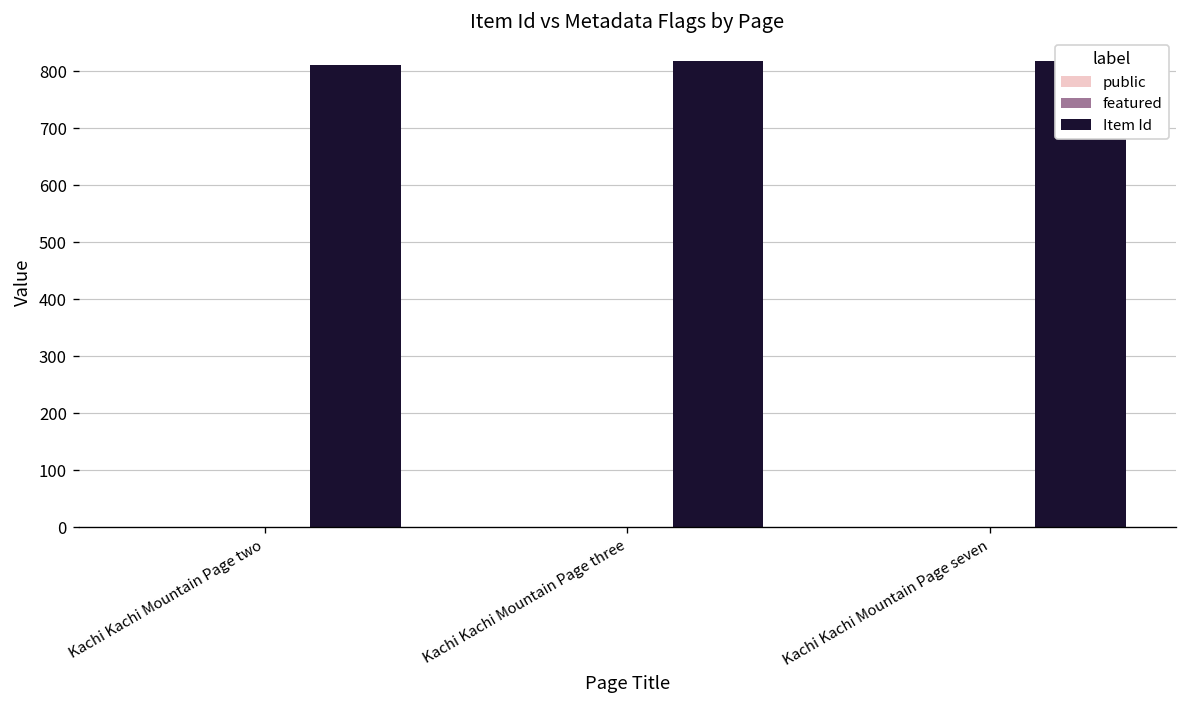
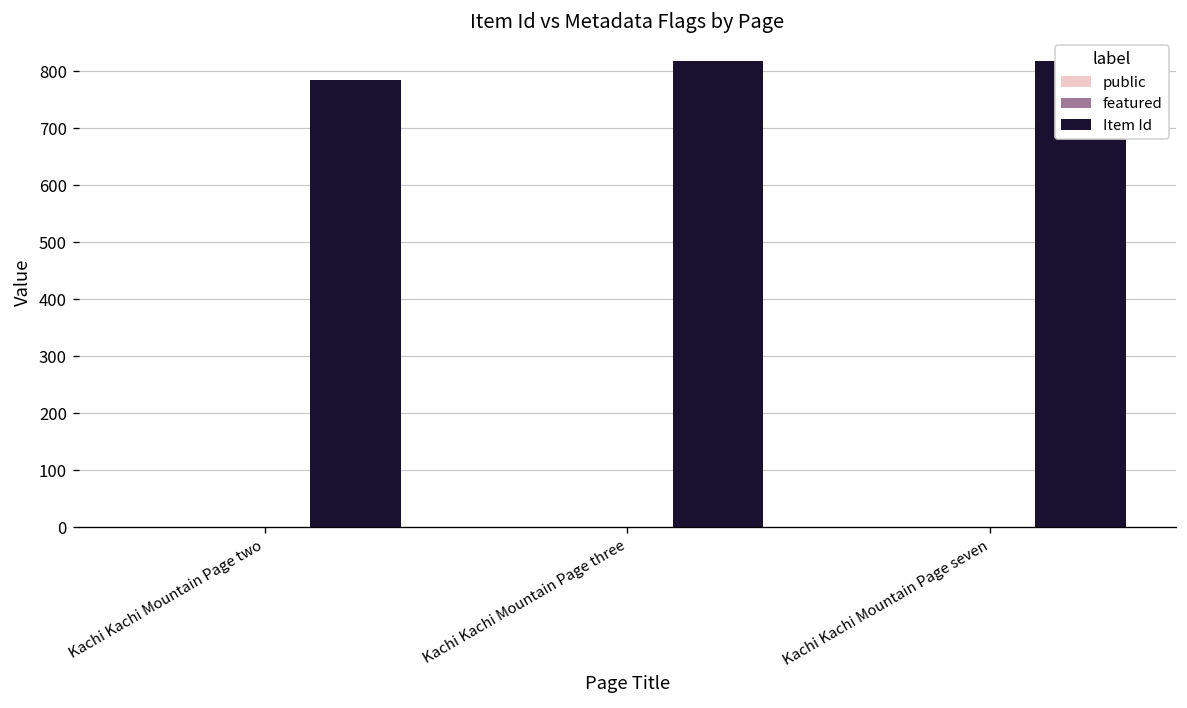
Item Id, Kachi Kachi Mountain Page two: 810 -> 790
